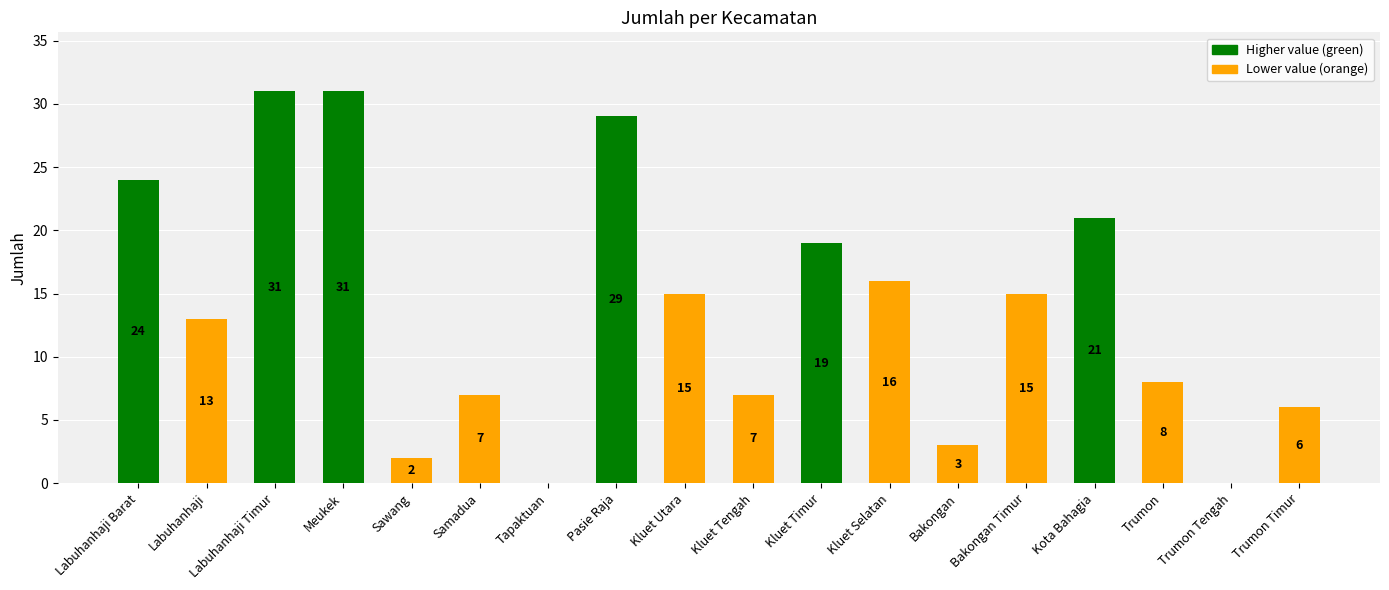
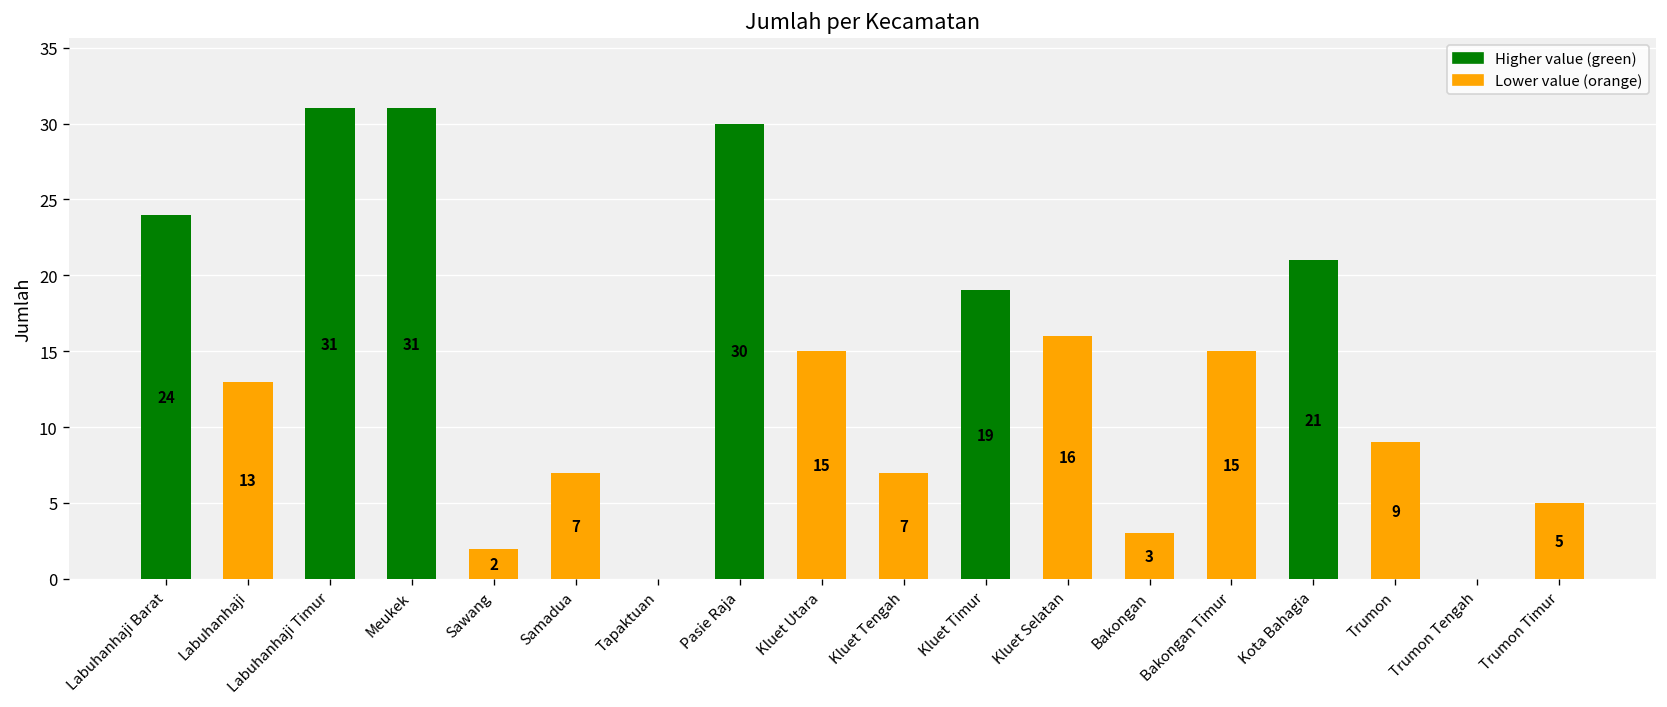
Pasie Raja: 29 -> 30
Trumon: 8 -> 9
Trumon Timur: 6 -> 5
